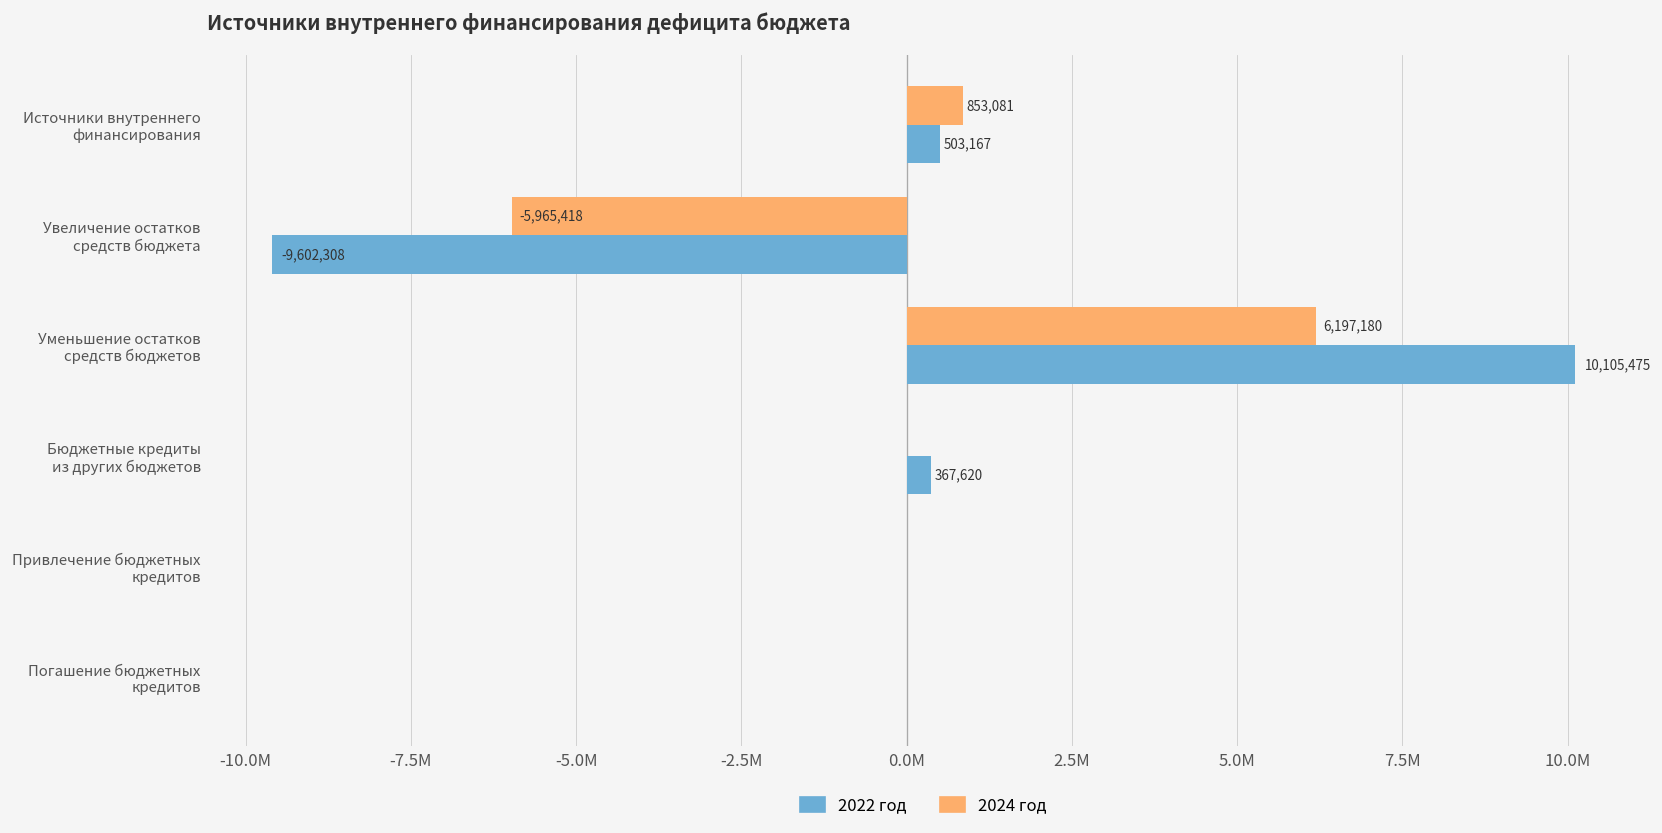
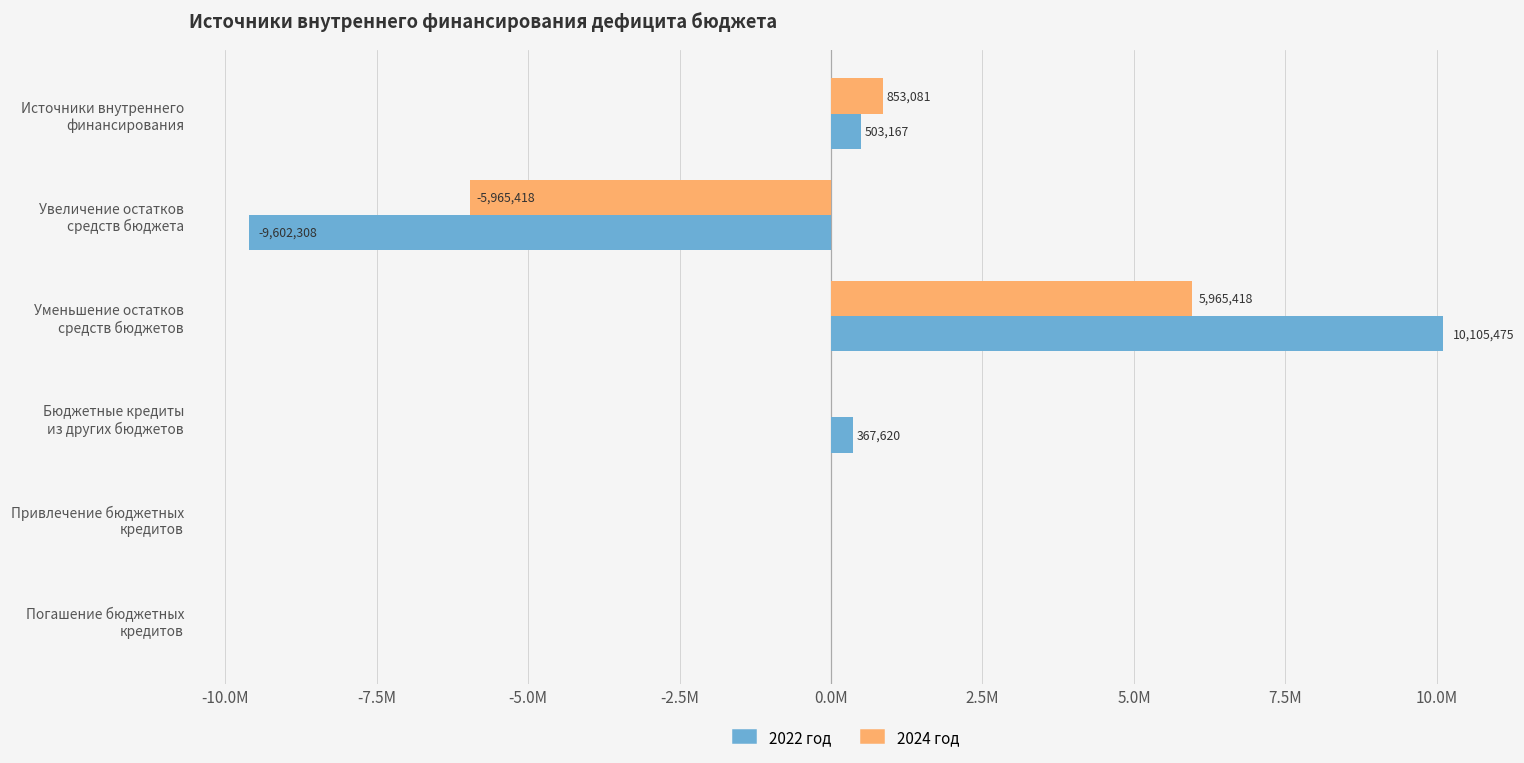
2024 год, Уменьшение остатков средств бюджетов: 6,197,180 -> 5,965,418
